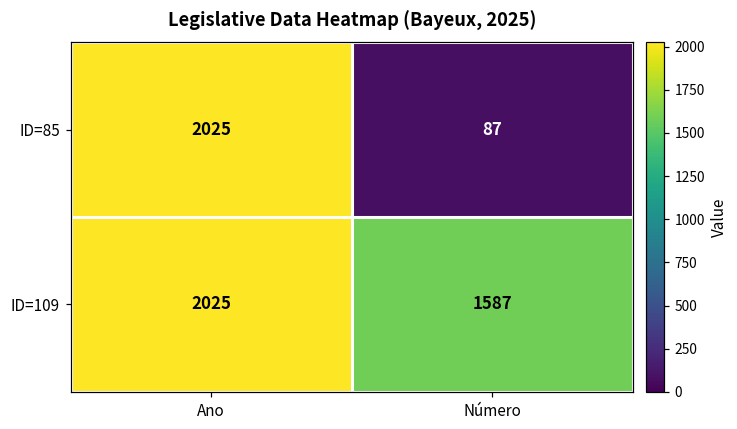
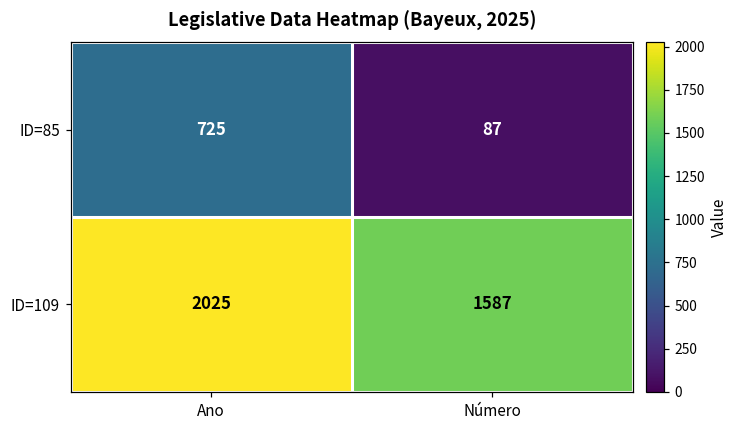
ID=85, Ano: 2025 -> 725
